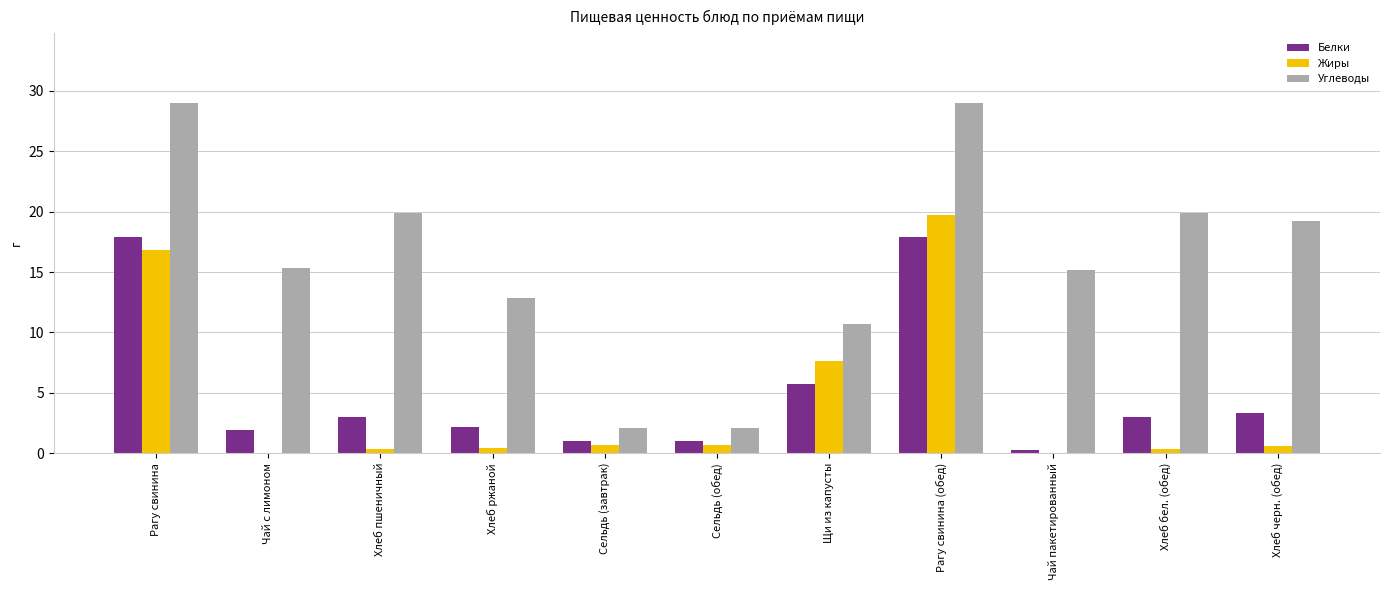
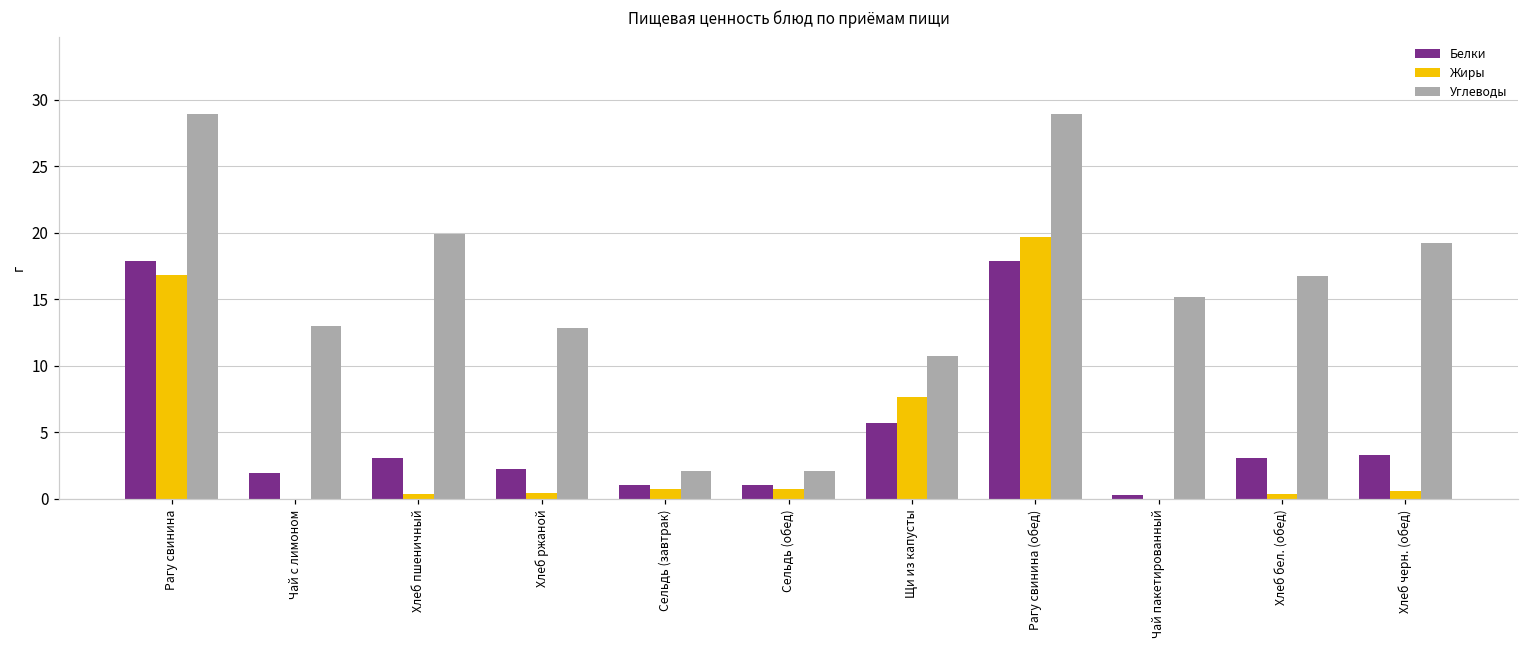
Углеводы, Чай с лимоном: 15.3 -> 13.0
Углеводы, Хлеб бел. (обед): 19.9 -> 16.8
